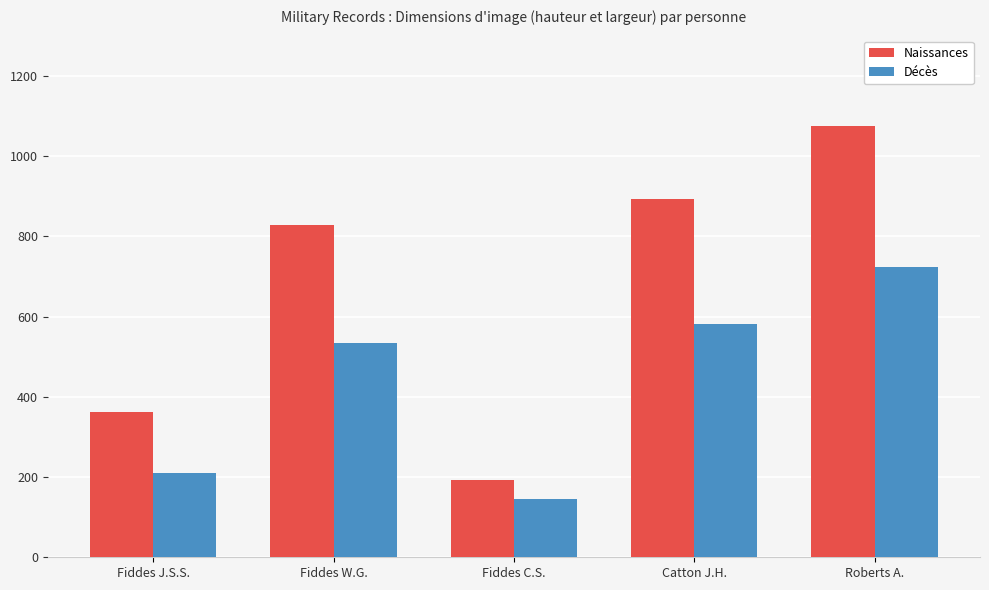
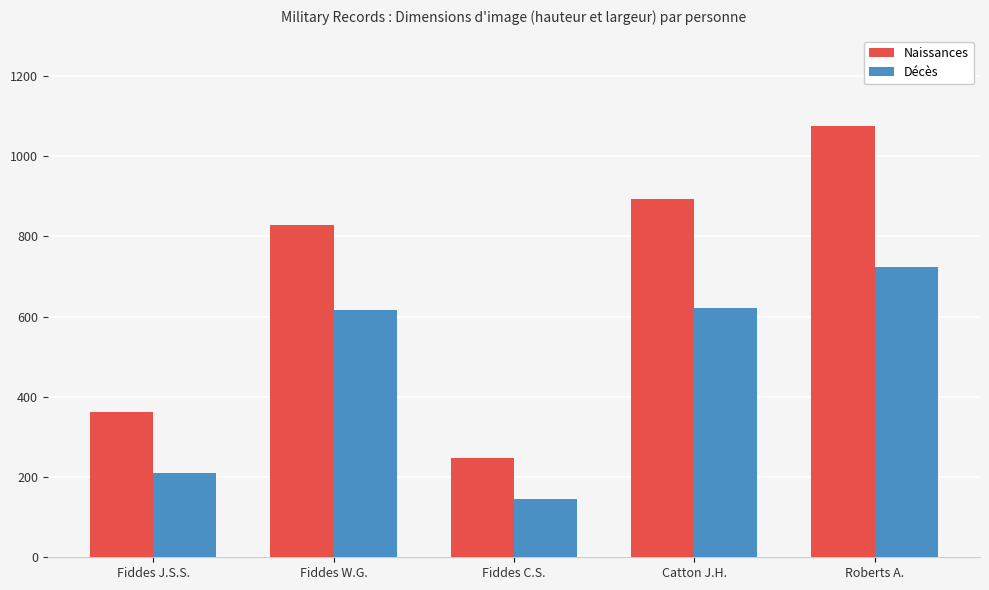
Décès, Fiddes W.G.: 540 -> 620
Naissances, Fiddes C.S.: 190 -> 250
Décès, Catton J.H.: 580 -> 620
